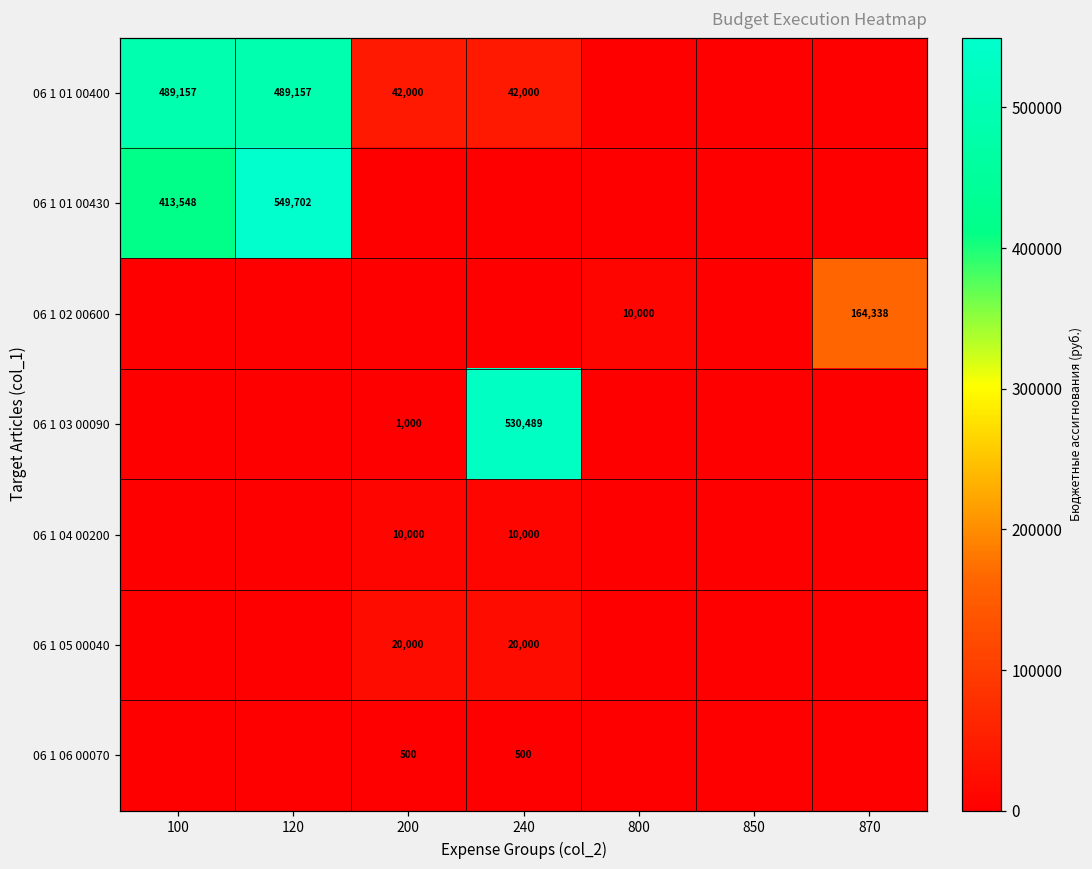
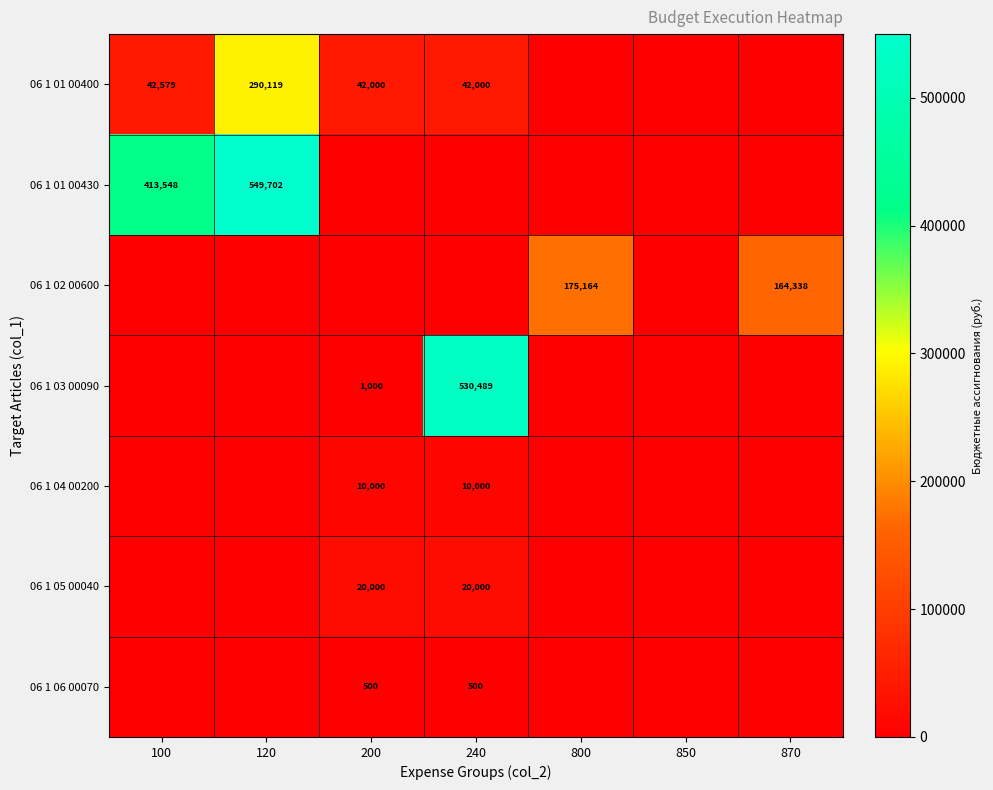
06 1 01 00400, 100: 489,157 -> 42,579
06 1 01 00400, 120: 489,157 -> 290,119
06 1 02 00600, 800: 10,000 -> 175,164
